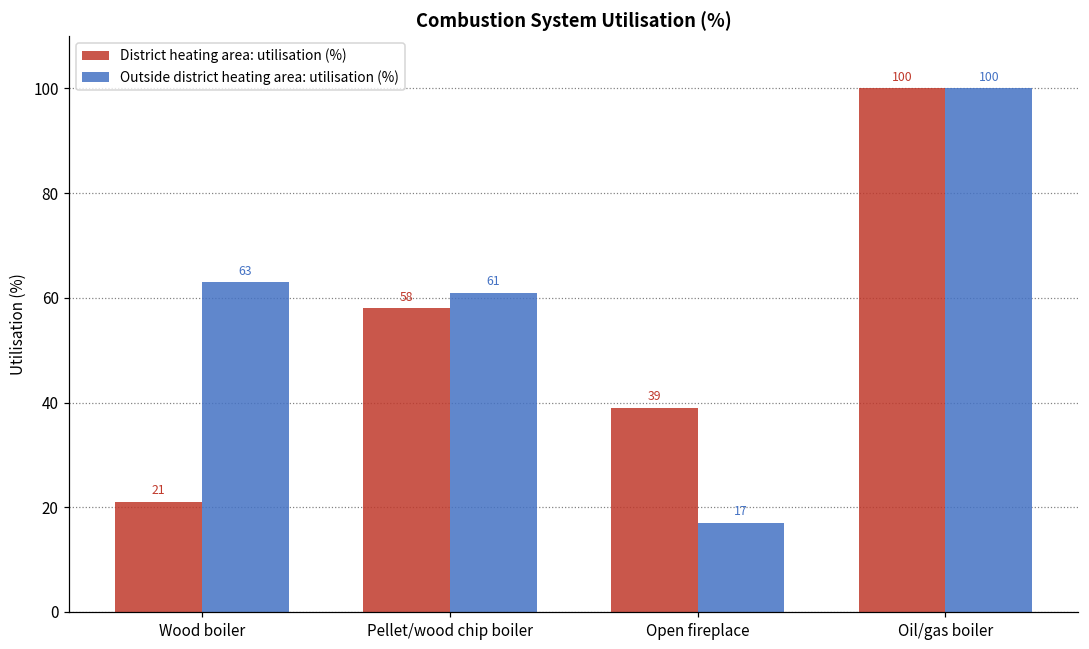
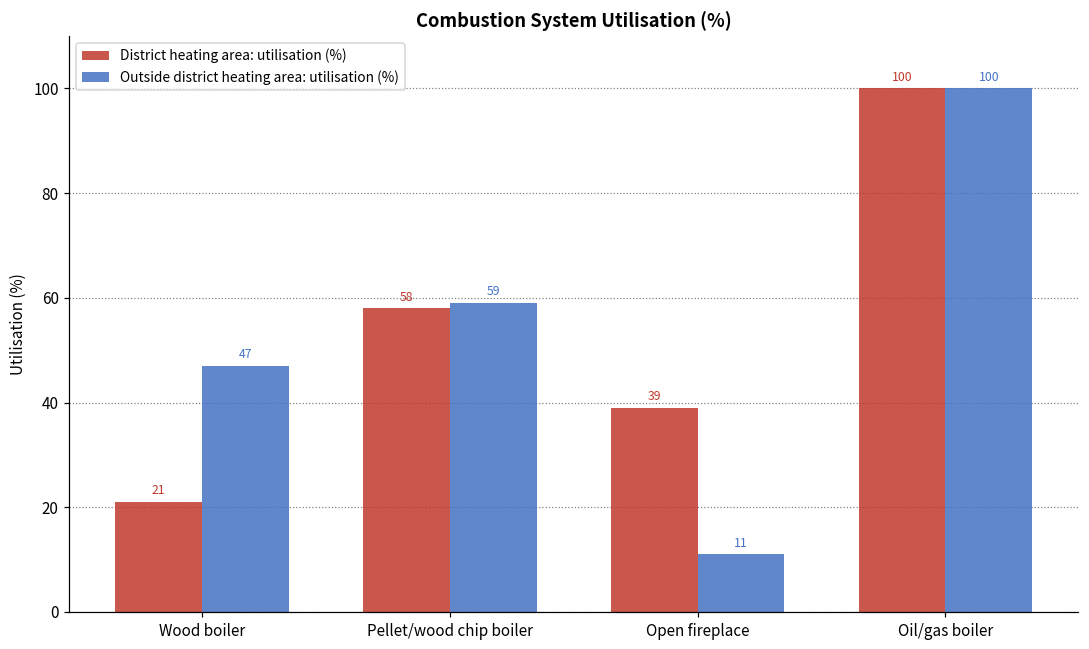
Outside district heating area: utilisation (%), Wood boiler: 63 -> 47
Outside district heating area: utilisation (%), Pellet/wood chip boiler: 61 -> 59
Outside district heating area: utilisation (%), Open fireplace: 17 -> 11
